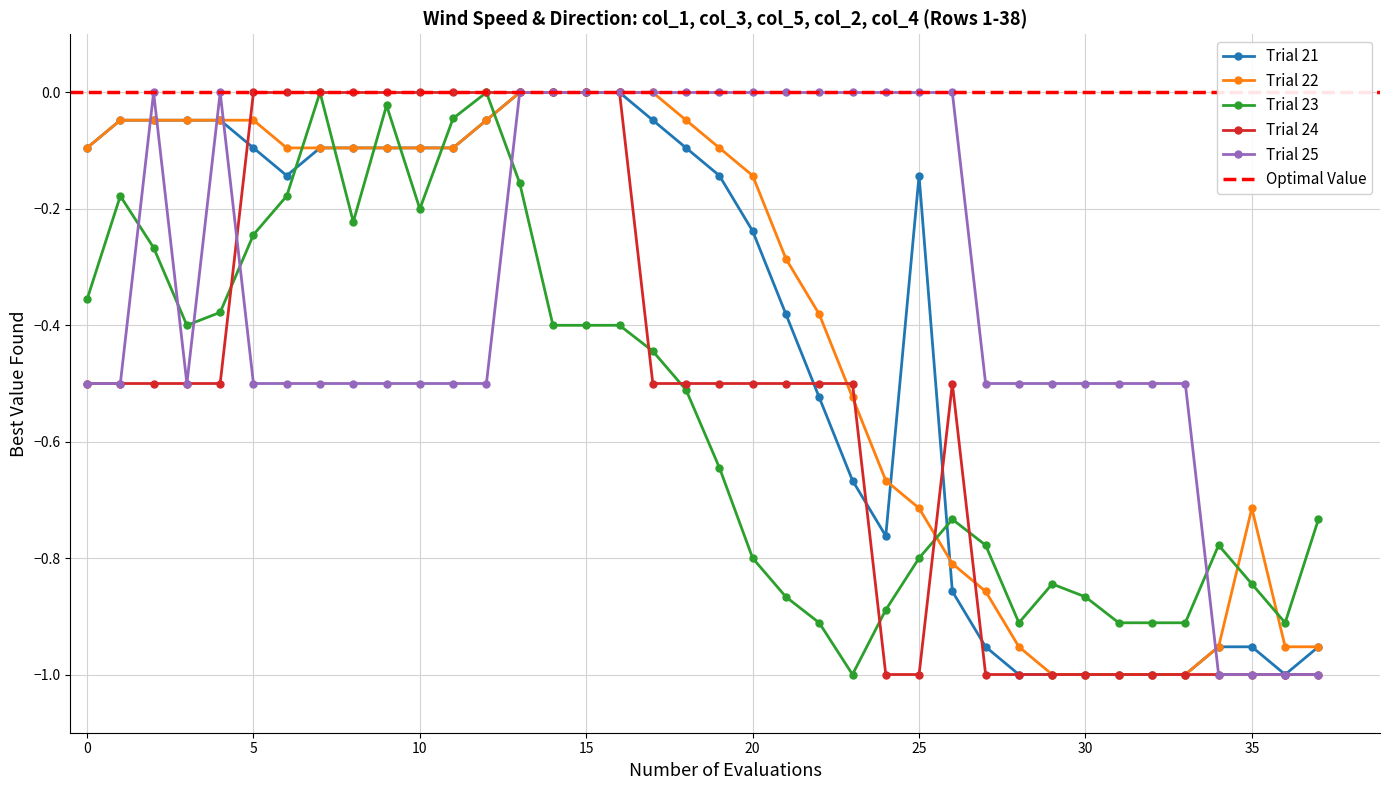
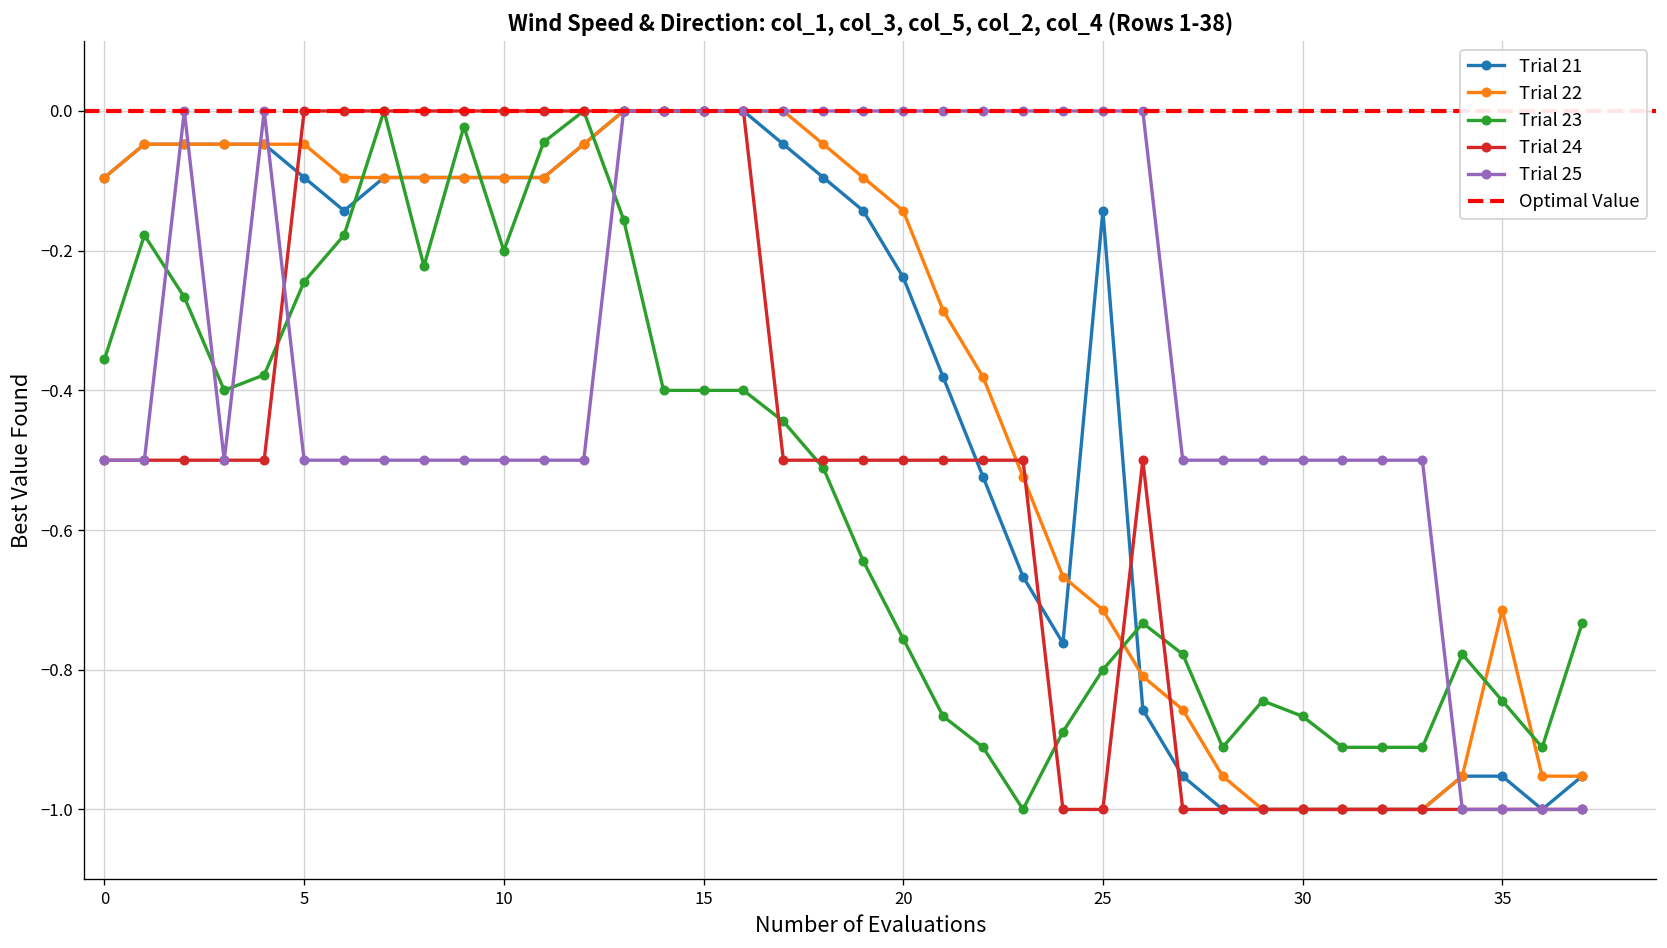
Trial 23, 20: -0.80 -> -0.76
